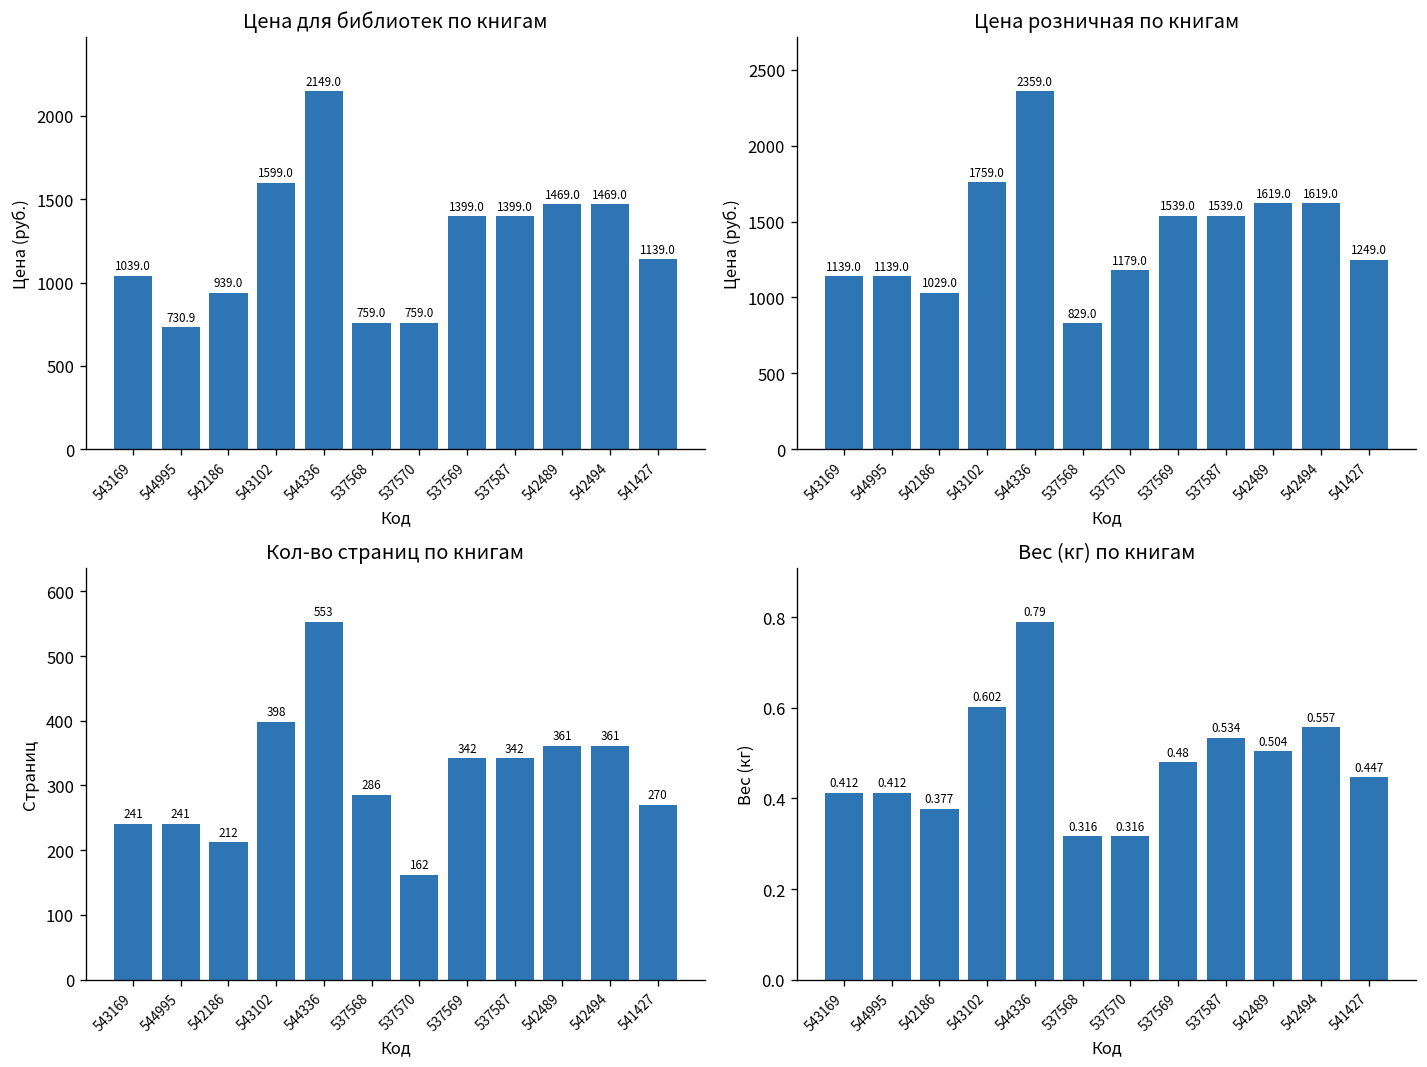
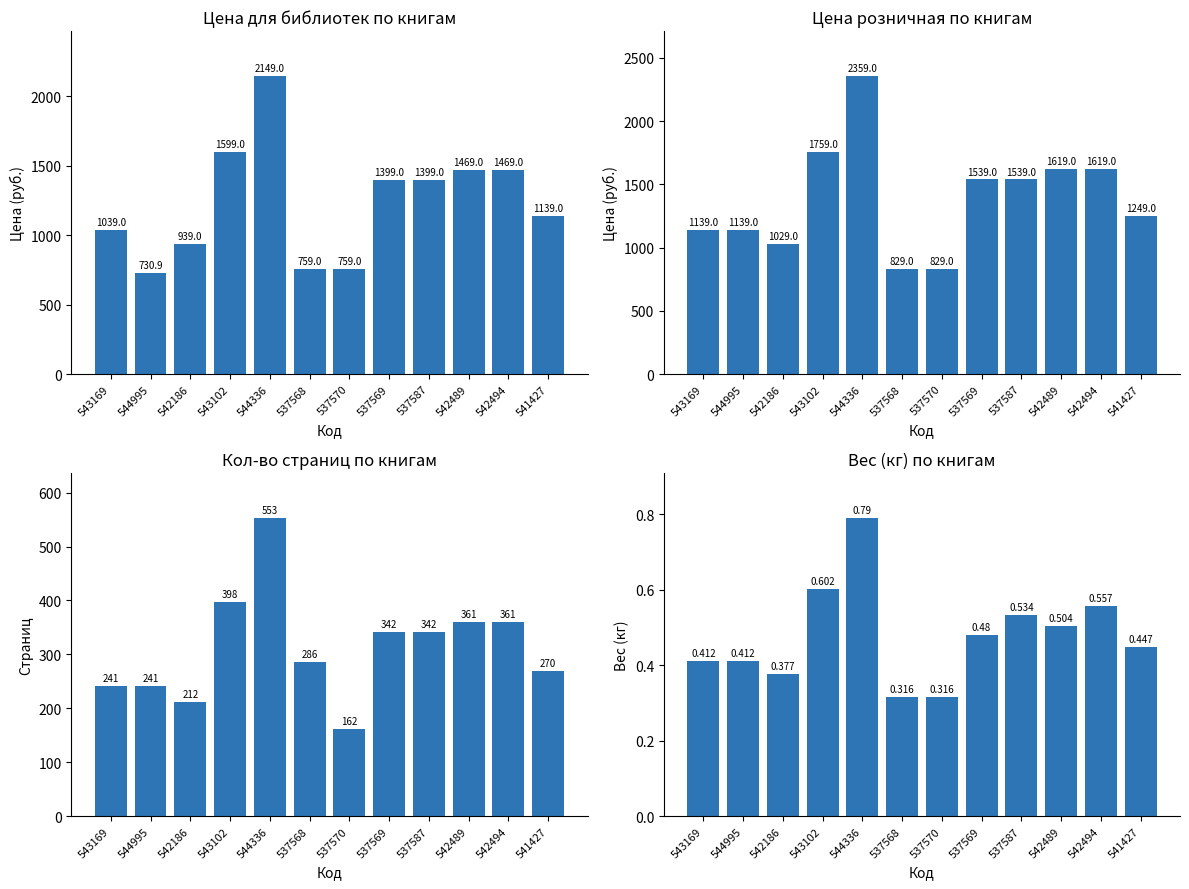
Цена розничная по книгам, 537570: 1179.0 -> 829.0
